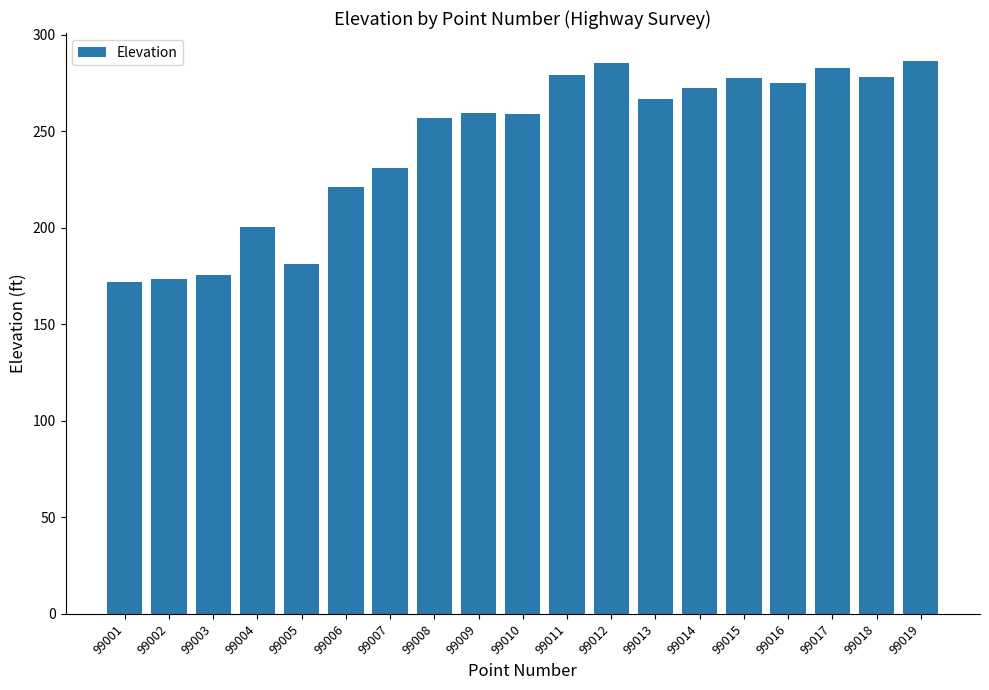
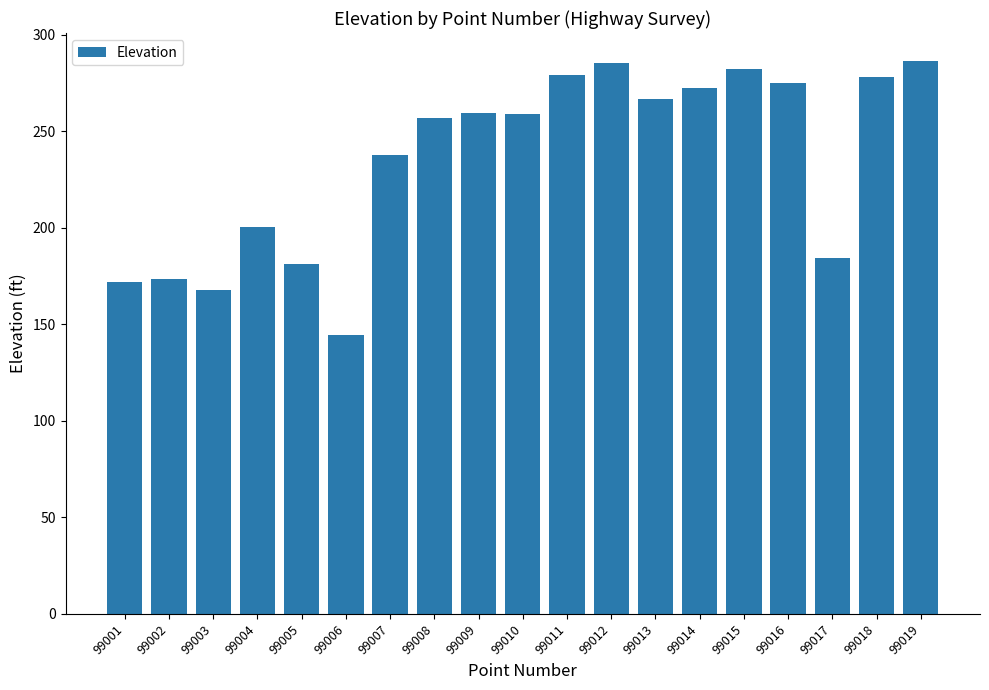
99003: 175 -> 168
99006: 221 -> 144
99007: 231 -> 238
99015: 277 -> 282
99017: 283 -> 184
